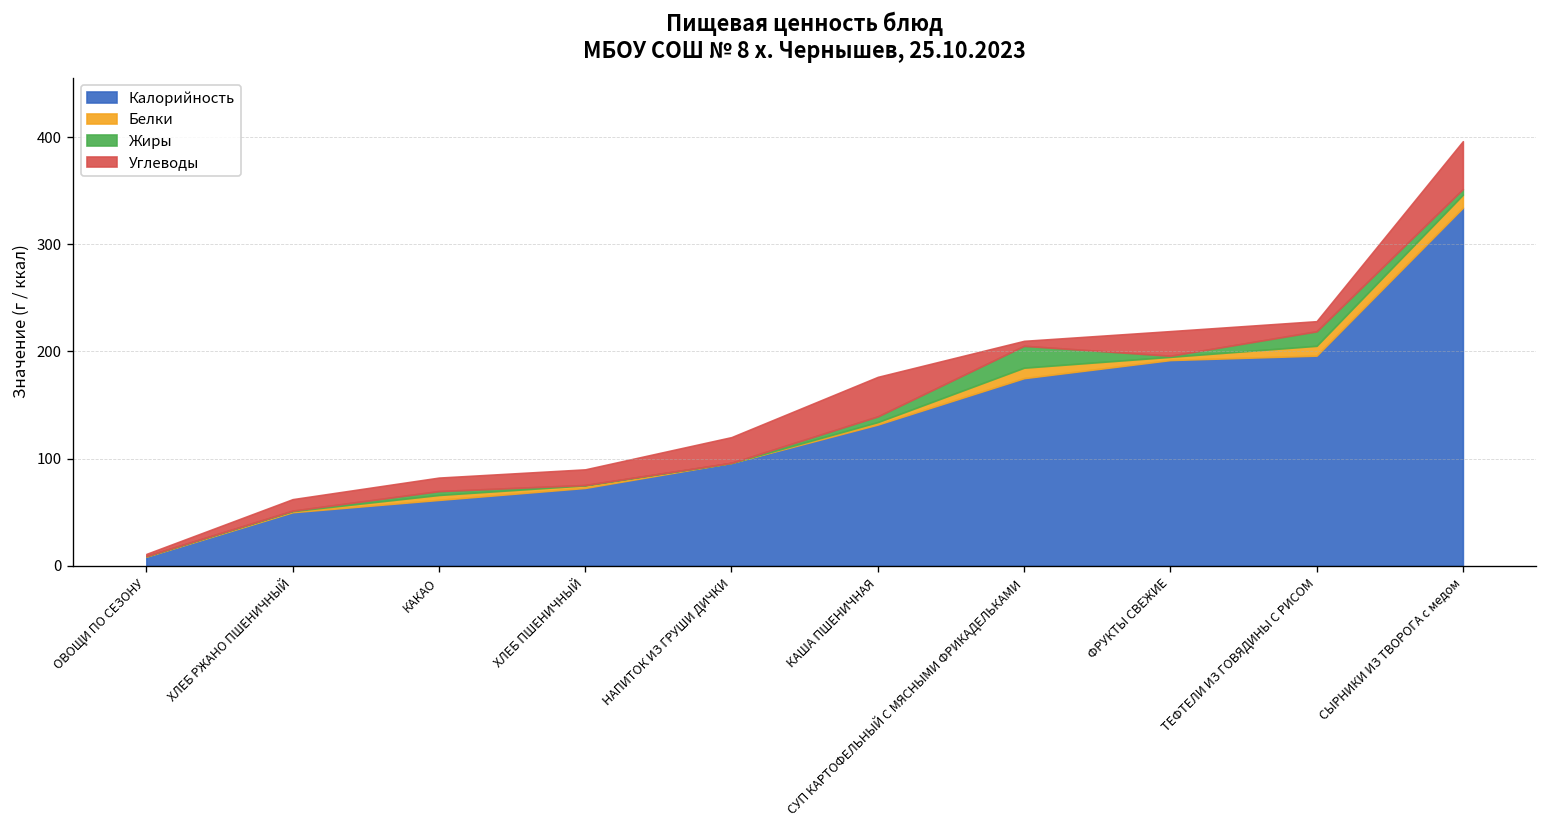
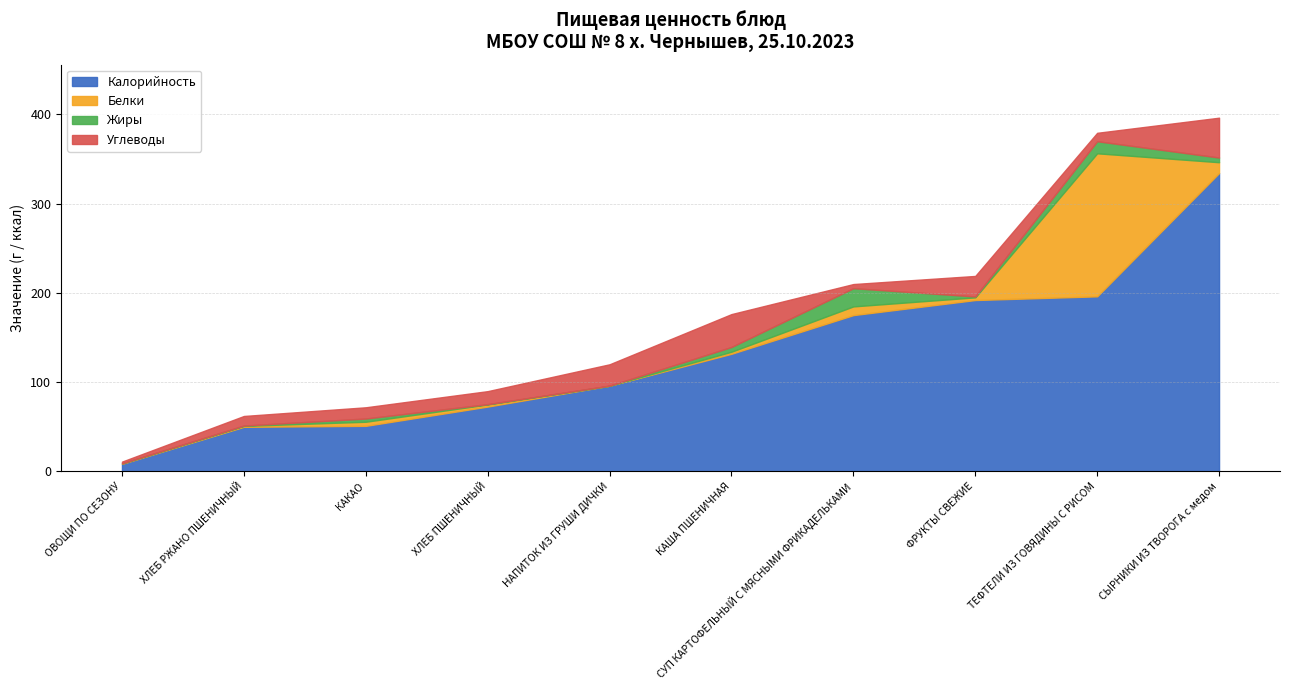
Калорийность, КАКАО: 60 -> 50
Белки, ТЕФТЕЛИ ИЗ ГОВЯДИНЫ С РИСОМ: 10 -> 160
